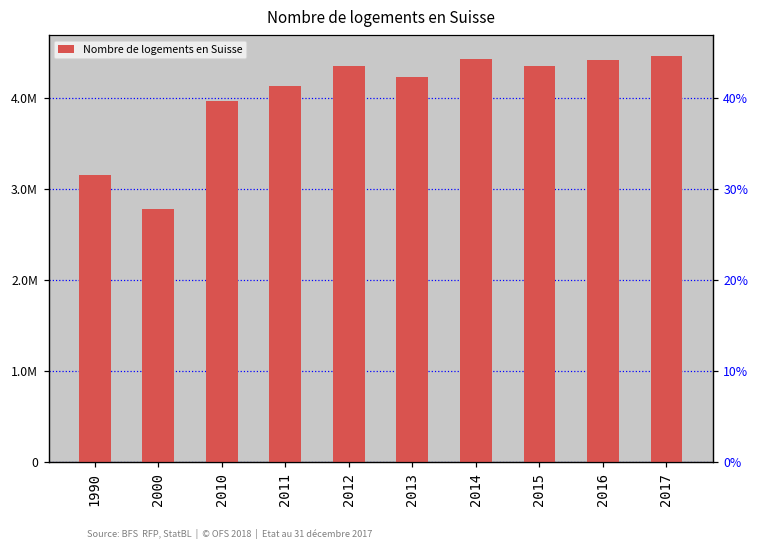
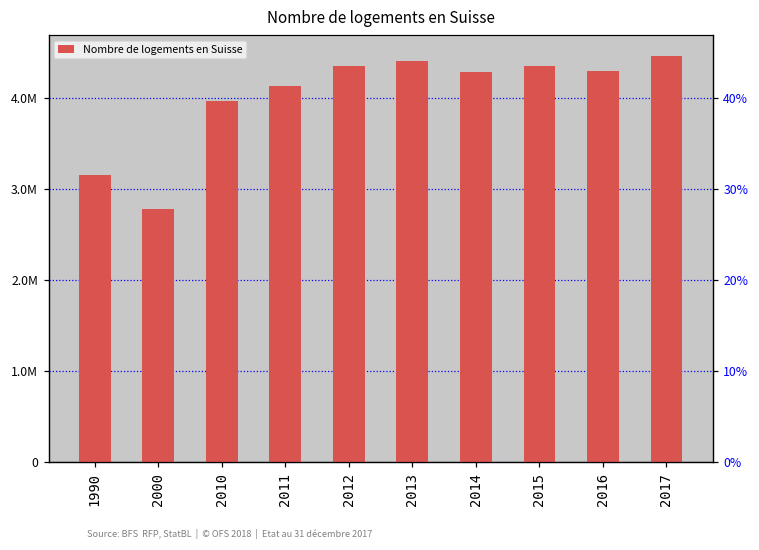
2013: 4200000 -> 4400000
2014: 4400000 -> 4300000
2016: 4400000 -> 4300000
